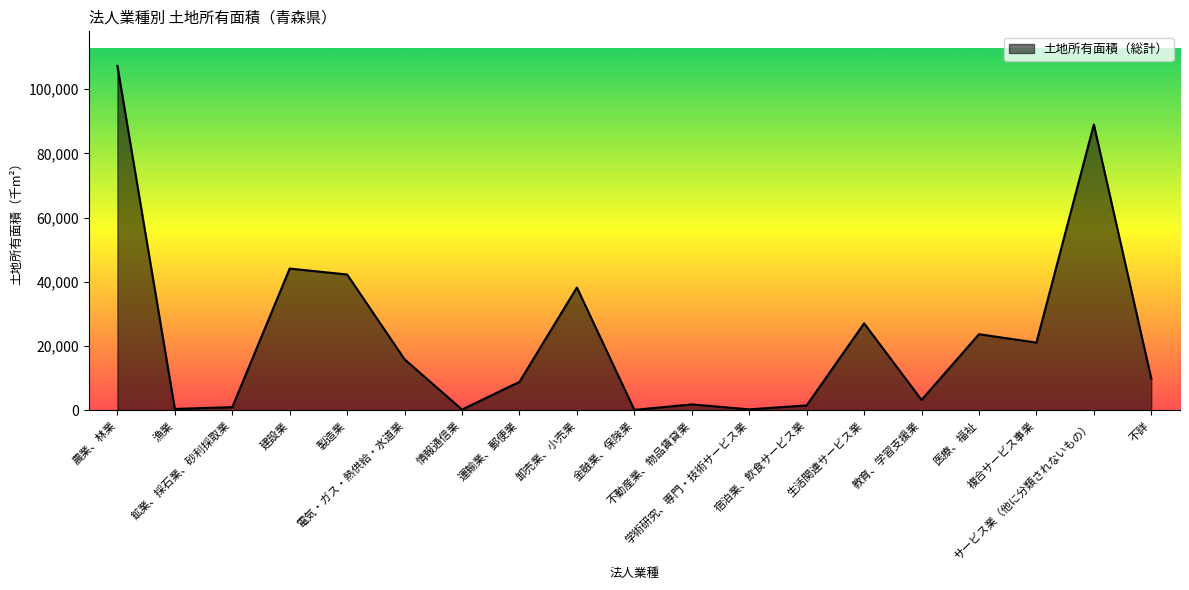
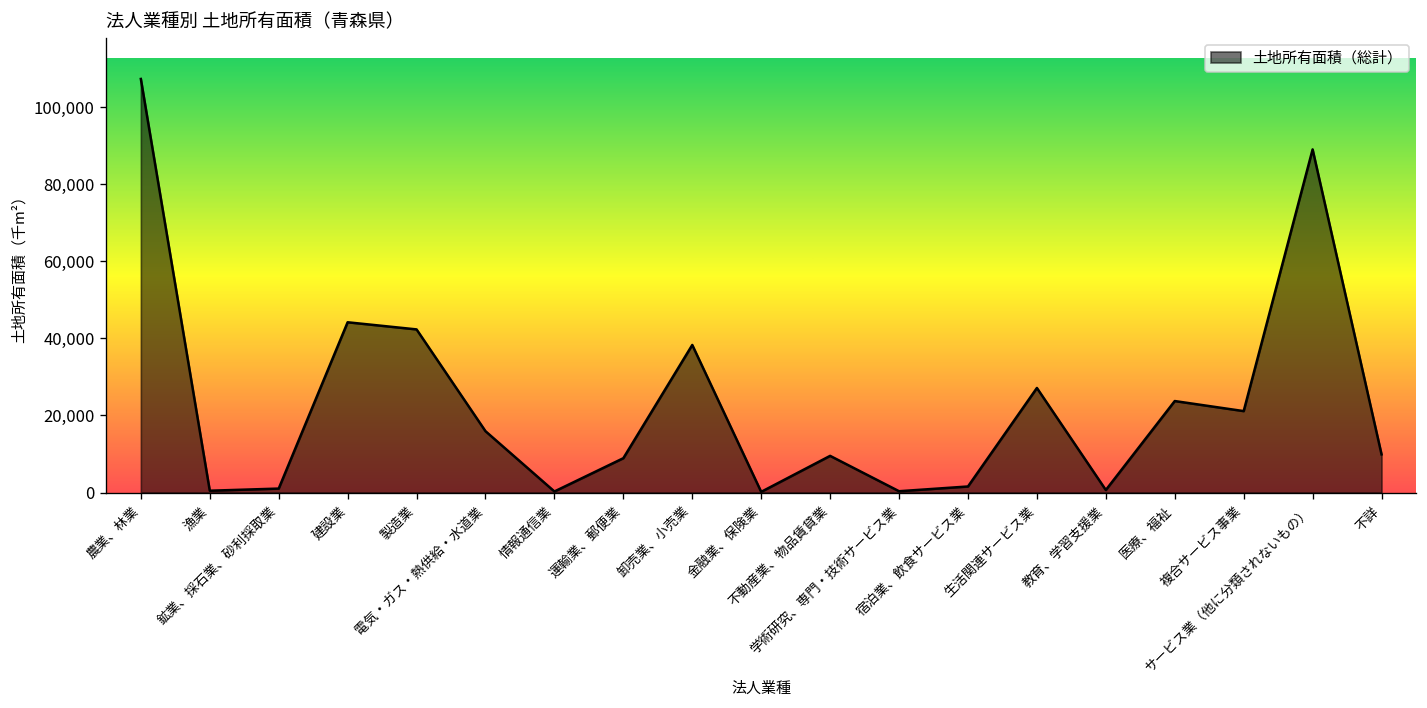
不動産業、物品賃貸業: 2,000 -> 10,000
教育、学習支援業: 3,000 -> 1,000
